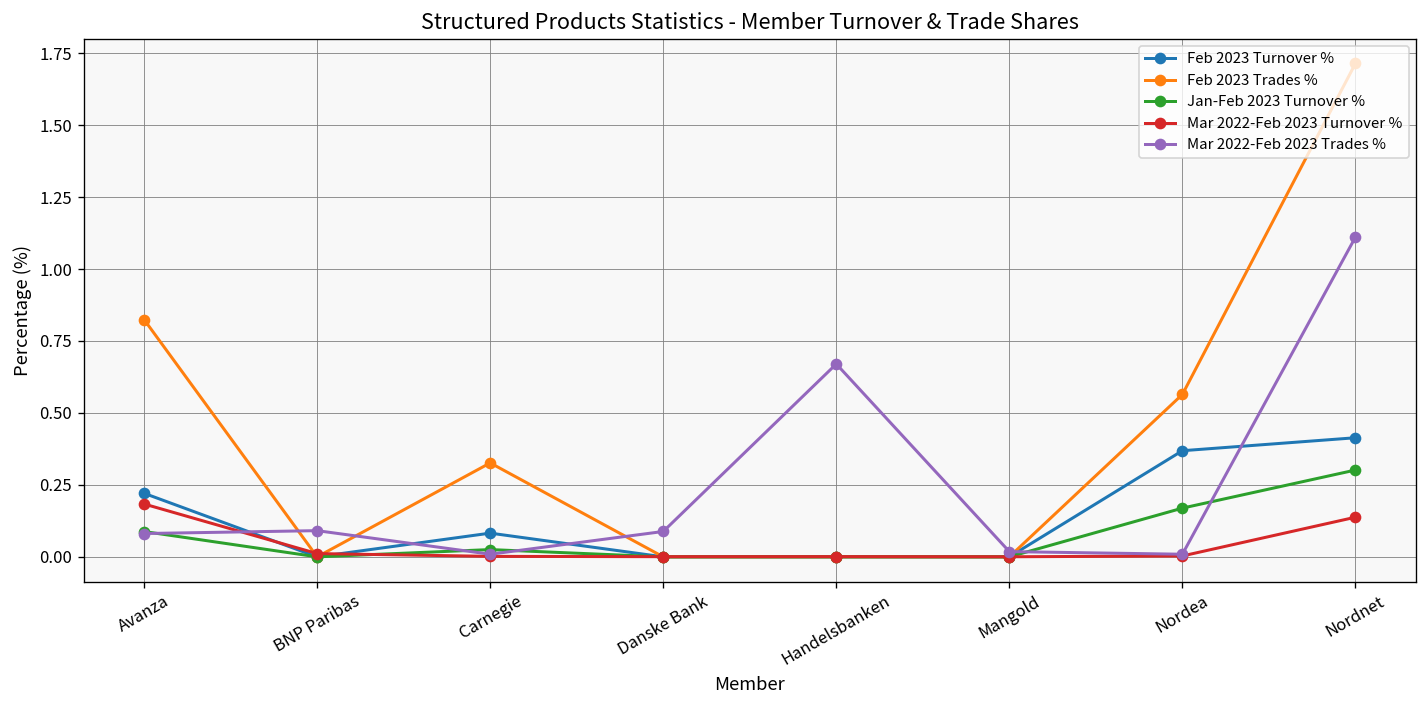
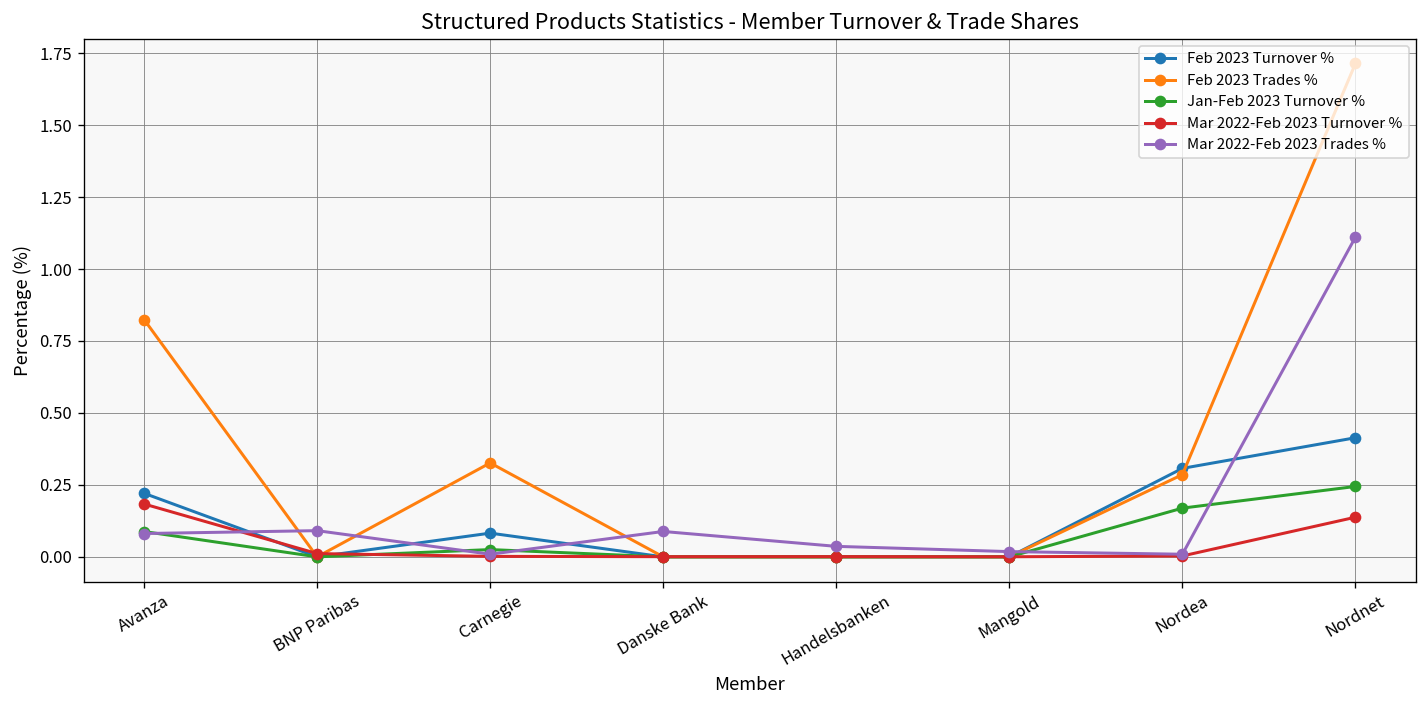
Mar 2022-Feb 2023 Trades %, Handelsbanken: 0.67 -> 0.04
Feb 2023 Turnover %, Nordea: 0.37 -> 0.31
Feb 2023 Trades %, Nordea: 0.56 -> 0.29
Jan-Feb 2023 Turnover %, Nordnet: 0.30 -> 0.24
